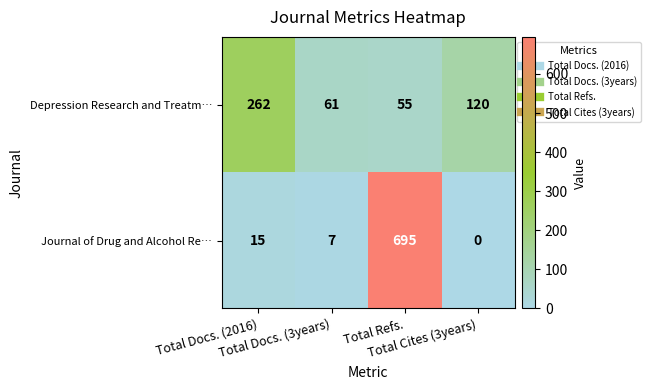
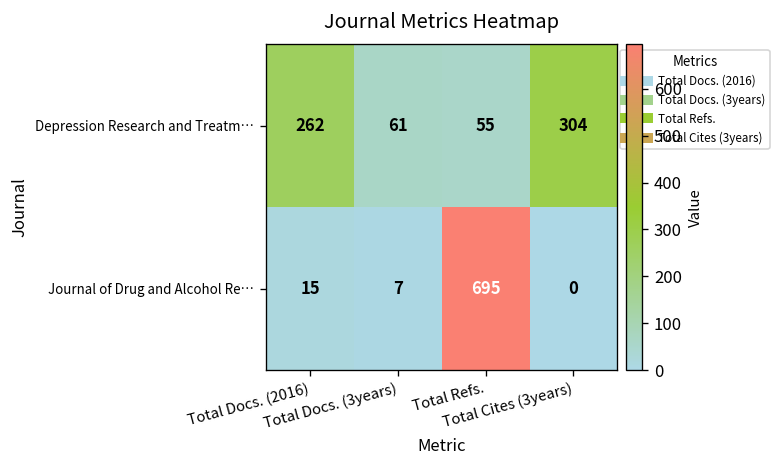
Depression Research and Treatm…, Total Cites (3years): 120 -> 304
